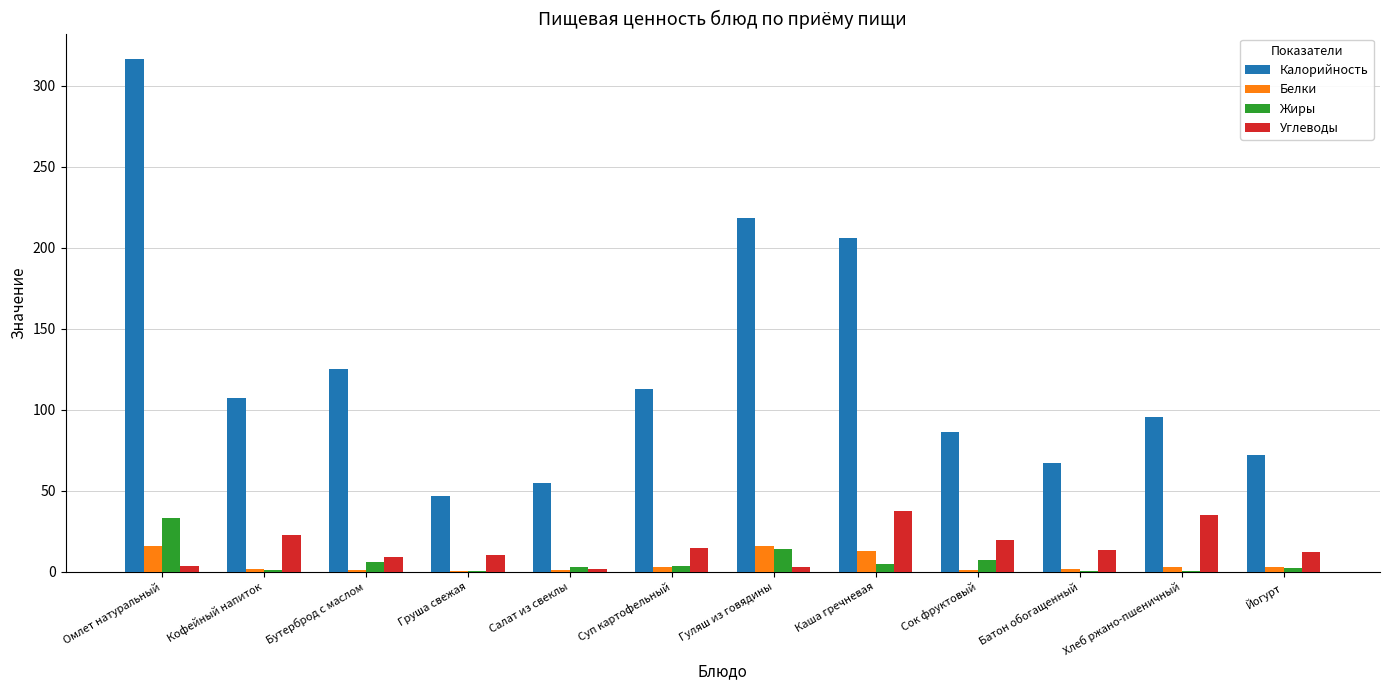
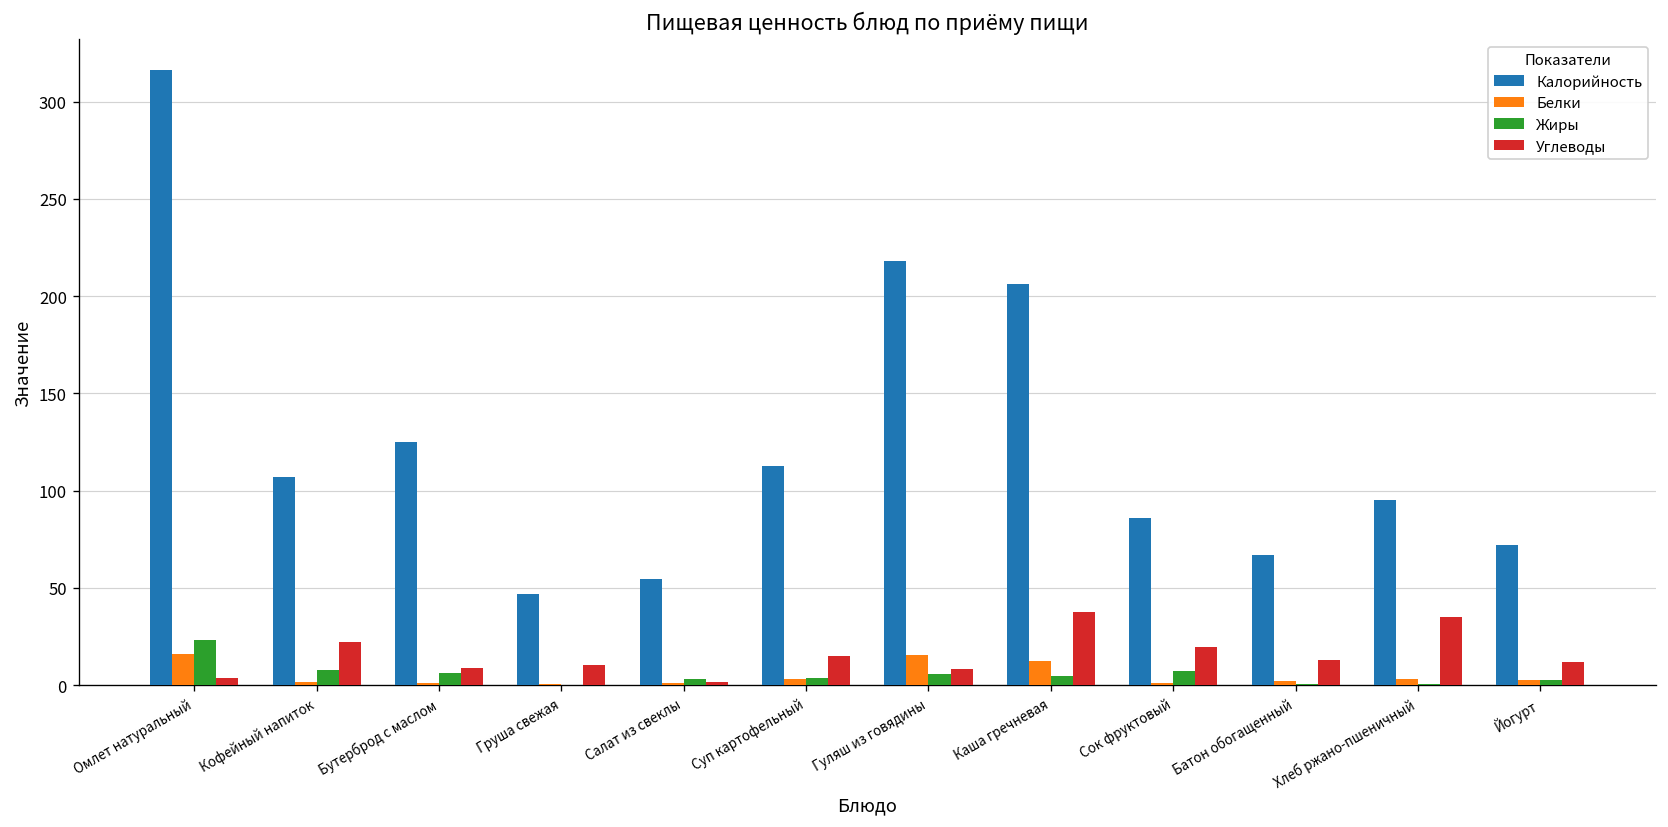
Жиры, Омлет натуральный: 33 -> 23
Жиры, Кофейный напиток: 1 -> 8
Жиры, Гуляш из говядины: 14 -> 6
Углеводы, Гуляш из говядины: 3 -> 8
